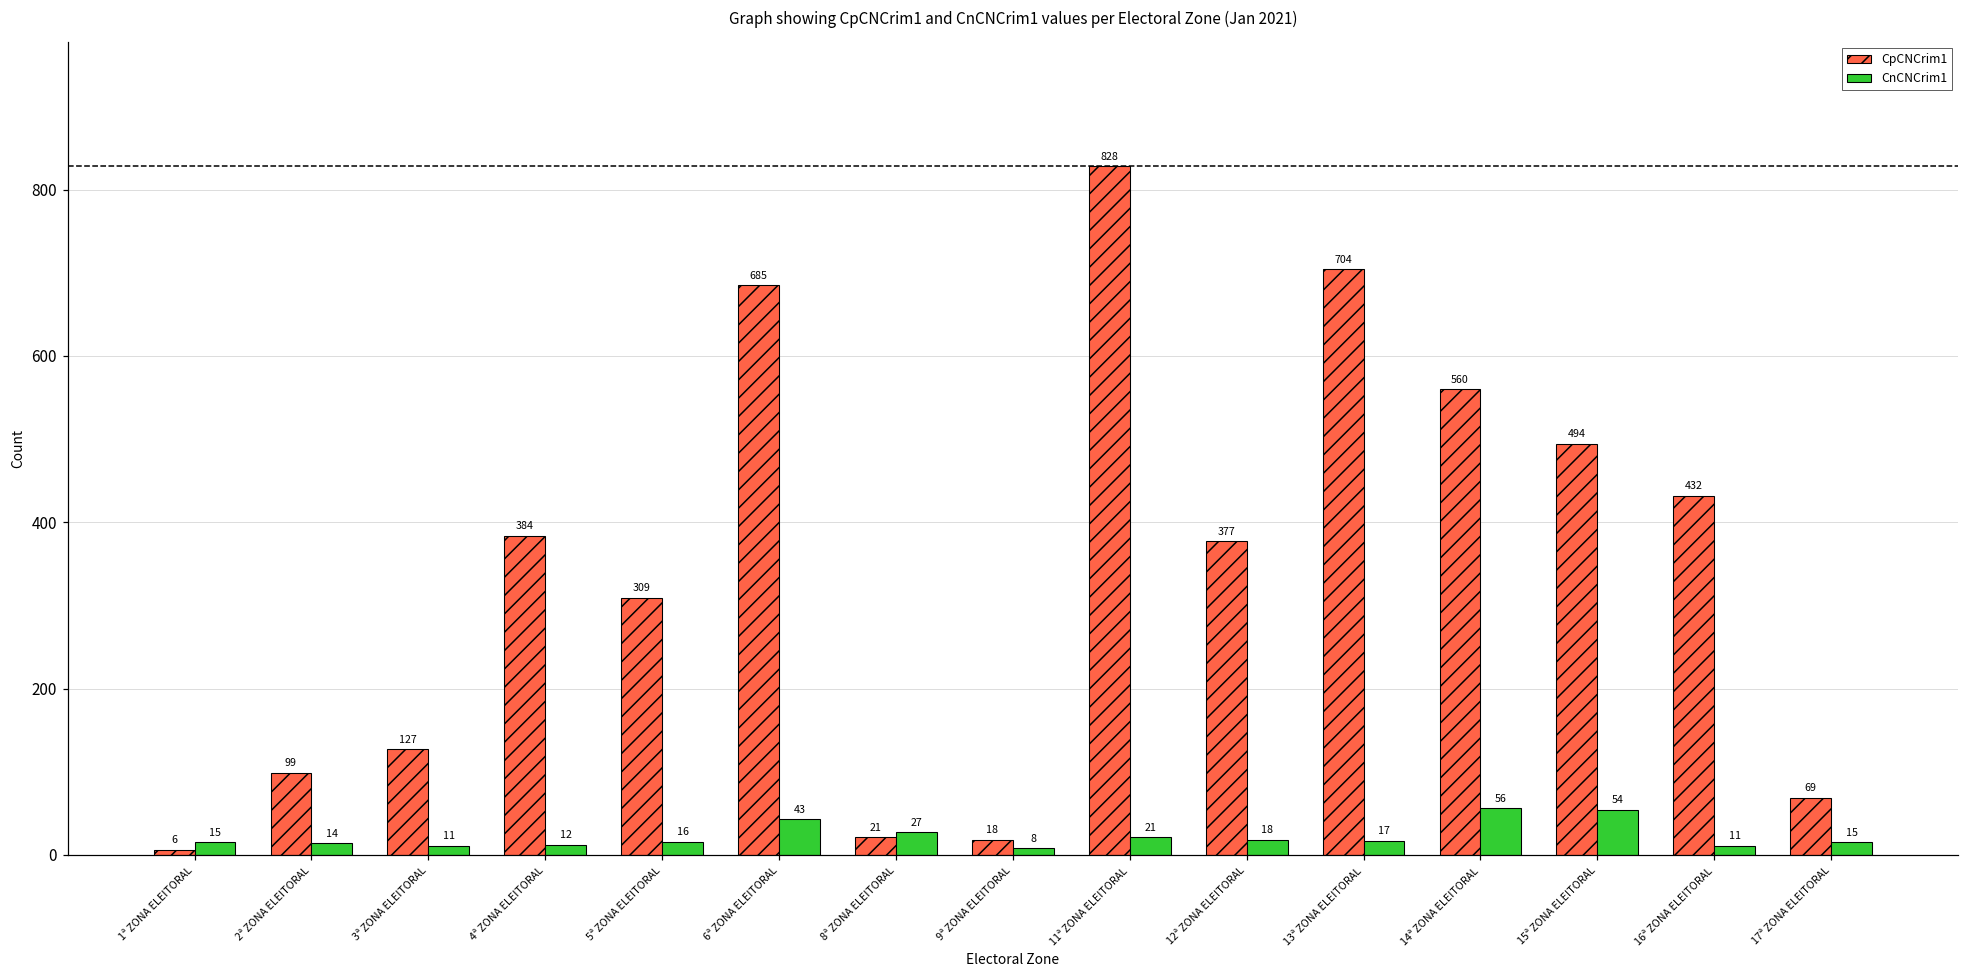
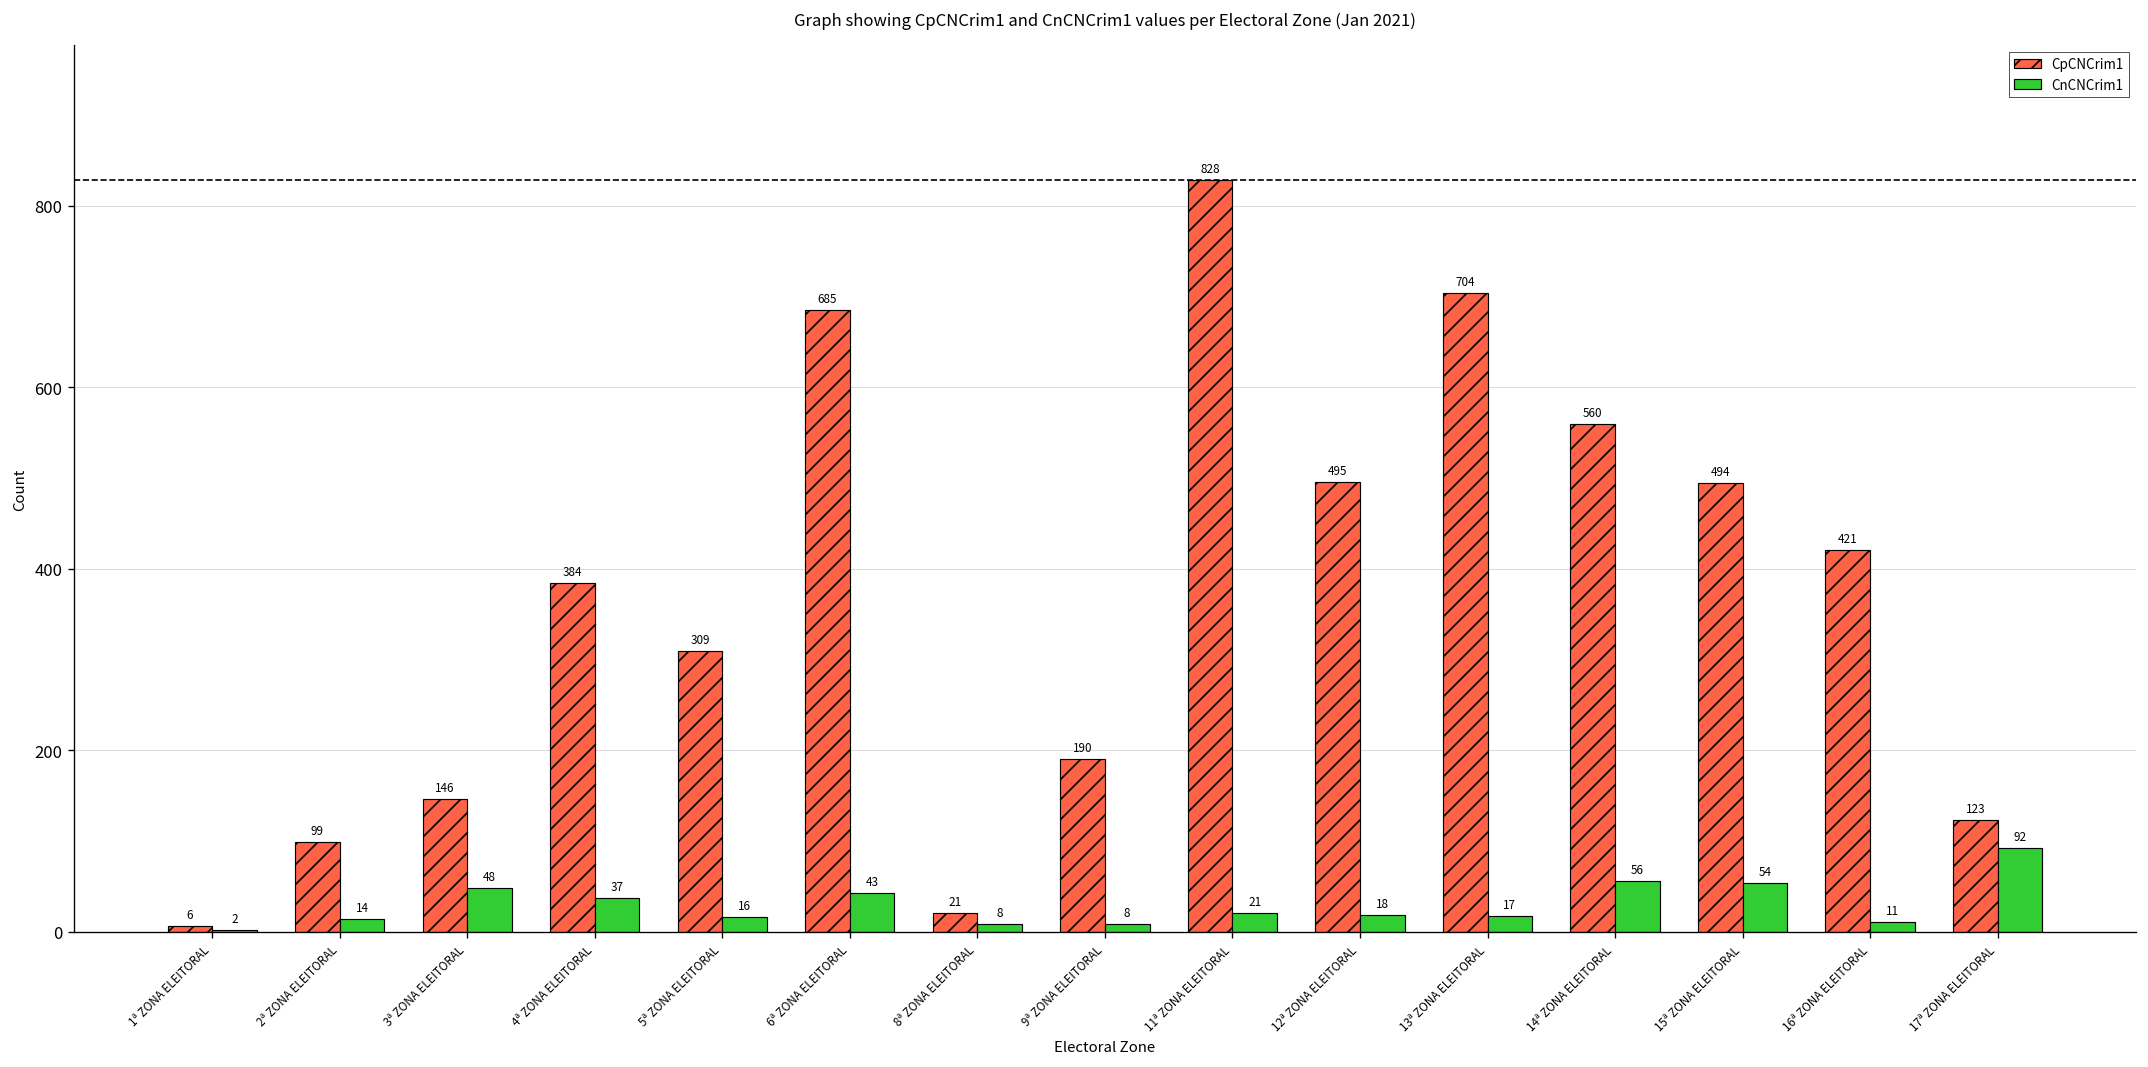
CnCNCrim1, 1ª ZONA ELEITORAL: 15 -> 2
CpCNCrim1, 3ª ZONA ELEITORAL: 127 -> 146
CnCNCrim1, 3ª ZONA ELEITORAL: 11 -> 48
CnCNCrim1, 4ª ZONA ELEITORAL: 12 -> 37
CnCNCrim1, 8ª ZONA ELEITORAL: 27 -> 8
CpCNCrim1, 9ª ZONA ELEITORAL: 18 -> 190
CpCNCrim1, 12ª ZONA ELEITORAL: 377 -> 495
CpCNCrim1, 16ª ZONA ELEITORAL: 432 -> 421
CpCNCrim1, 17ª ZONA ELEITORAL: 69 -> 123
CnCNCrim1, 17ª ZONA ELEITORAL: 15 -> 92
